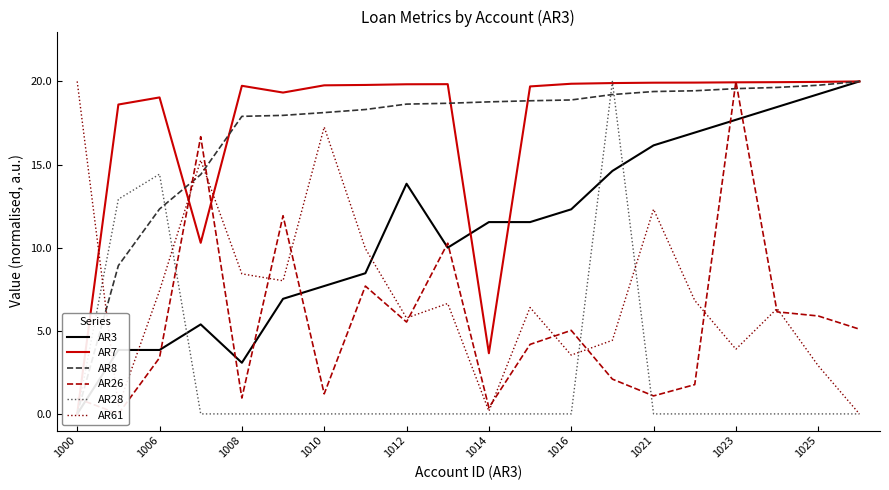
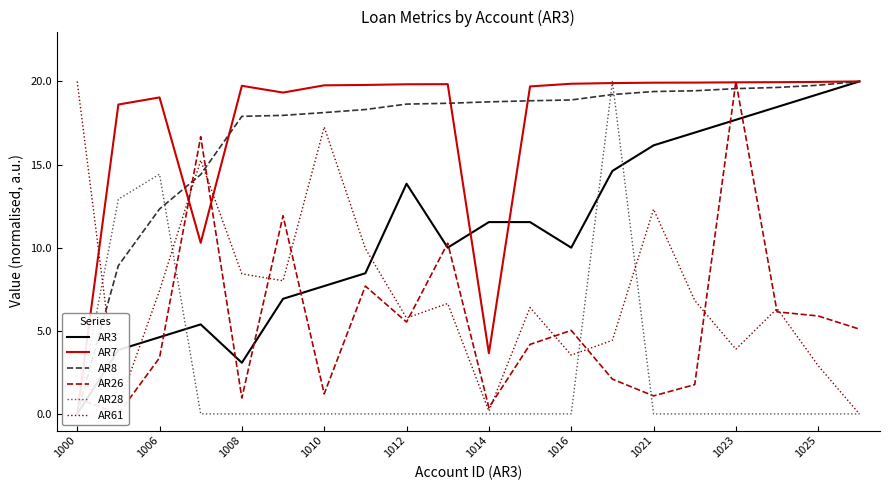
AR3, 1006: 3.8 -> 4.6
AR3, 1016: 12.3 -> 10.0
